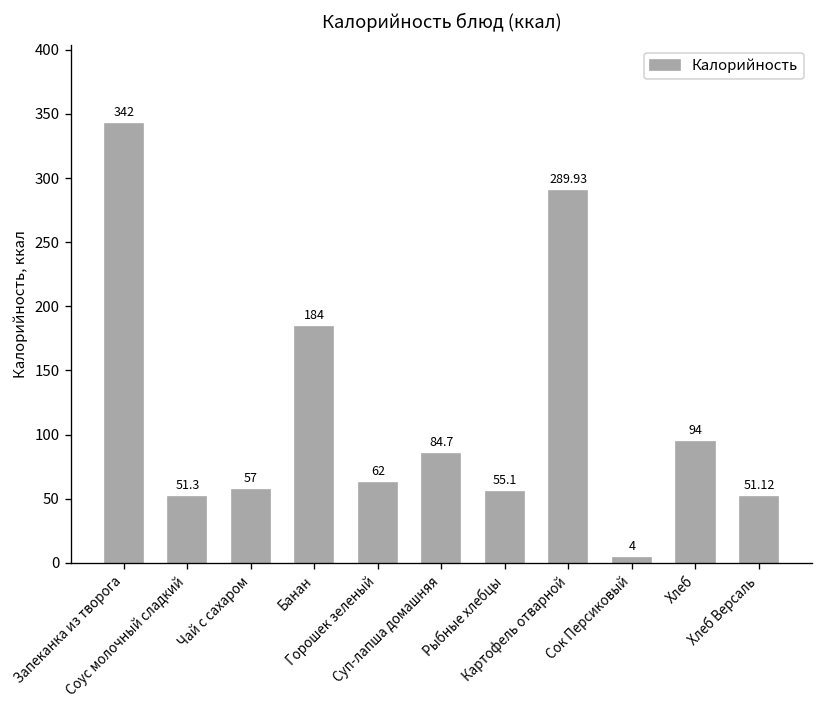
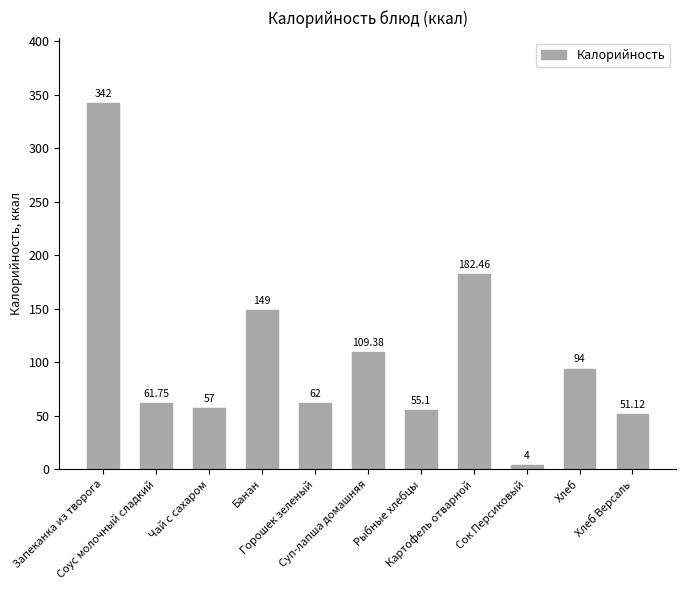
Соус молочный сладкий: 51.3 -> 61.75
Банан: 184 -> 149
Суп-лапша домашняя: 84.7 -> 109.38
Картофель отварной: 289.93 -> 182.46
